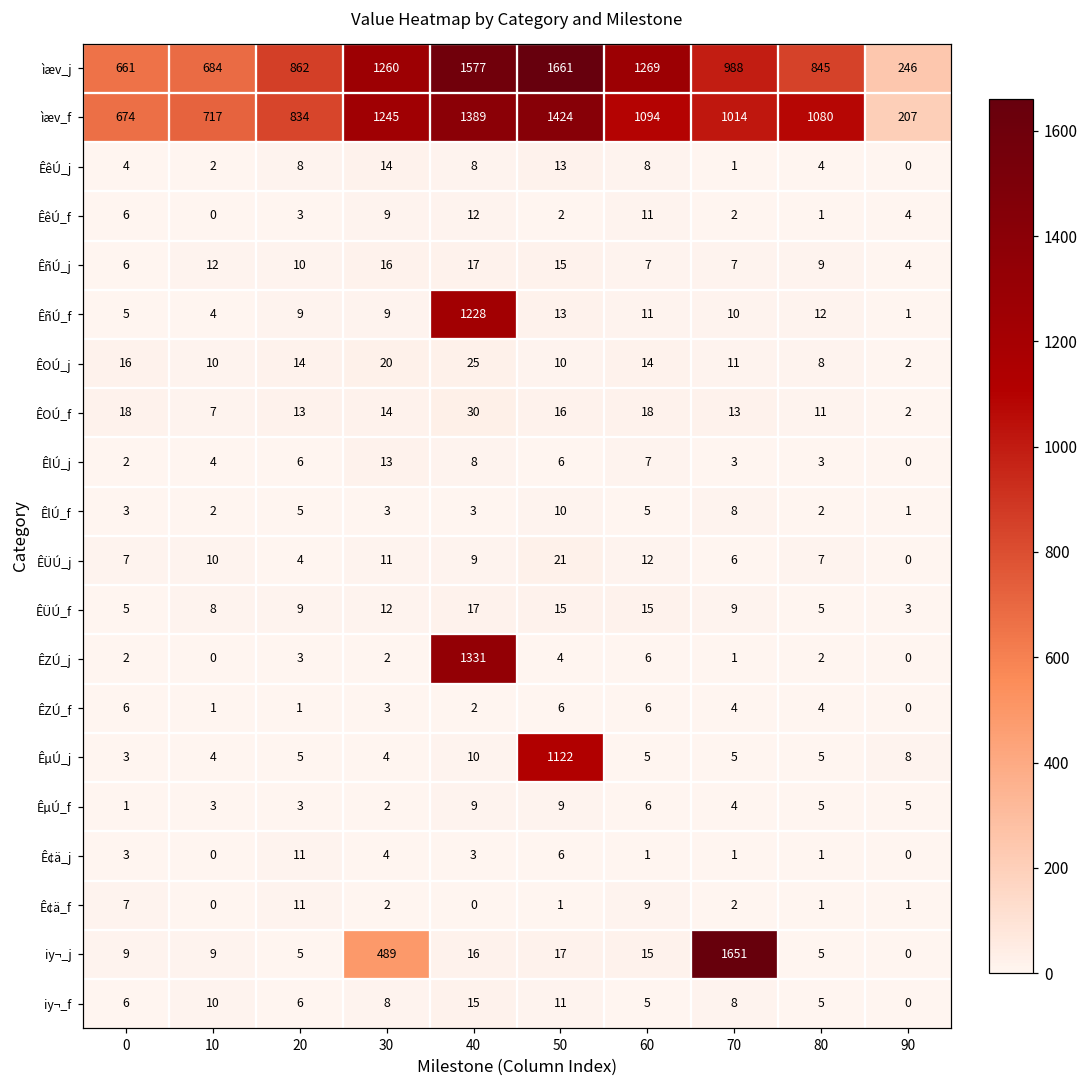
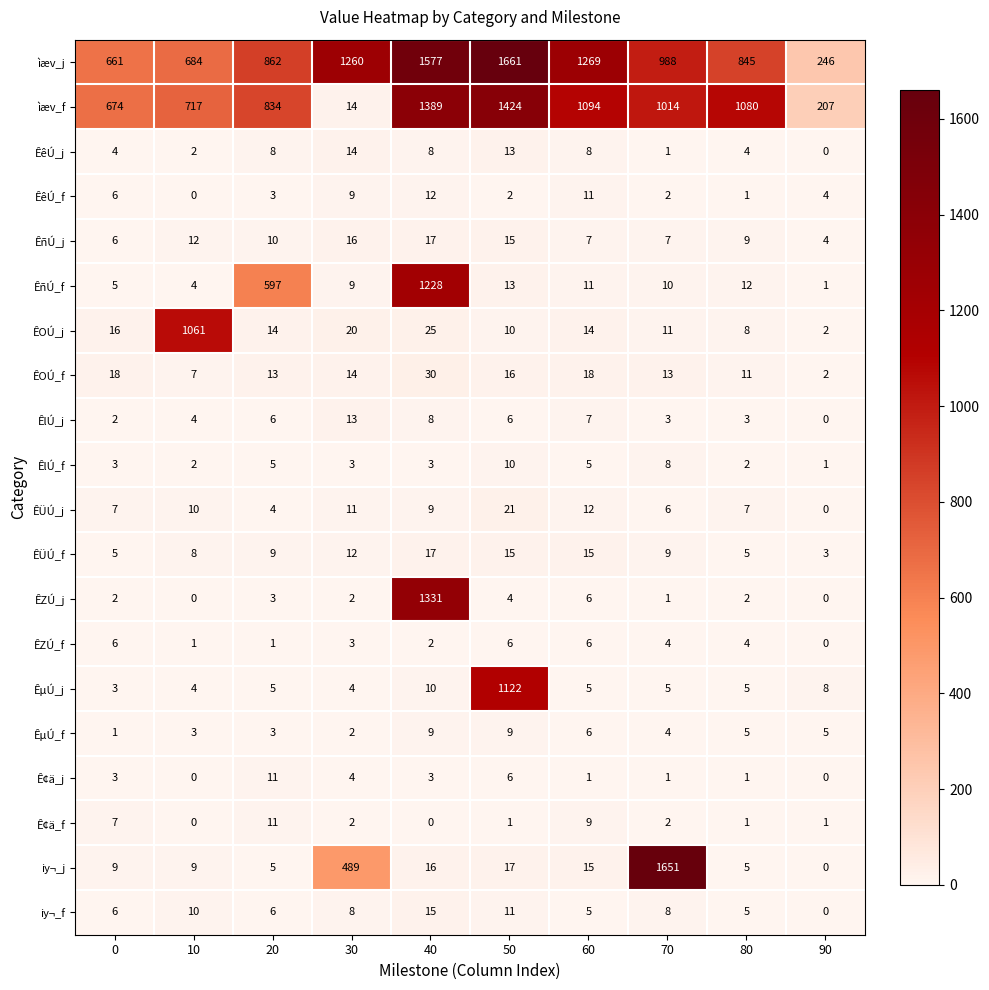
ìæv_f, 30: 1245 -> 14
ÊñÚ_f, 20: 9 -> 597
ÊOÚ_j, 10: 10 -> 1061
